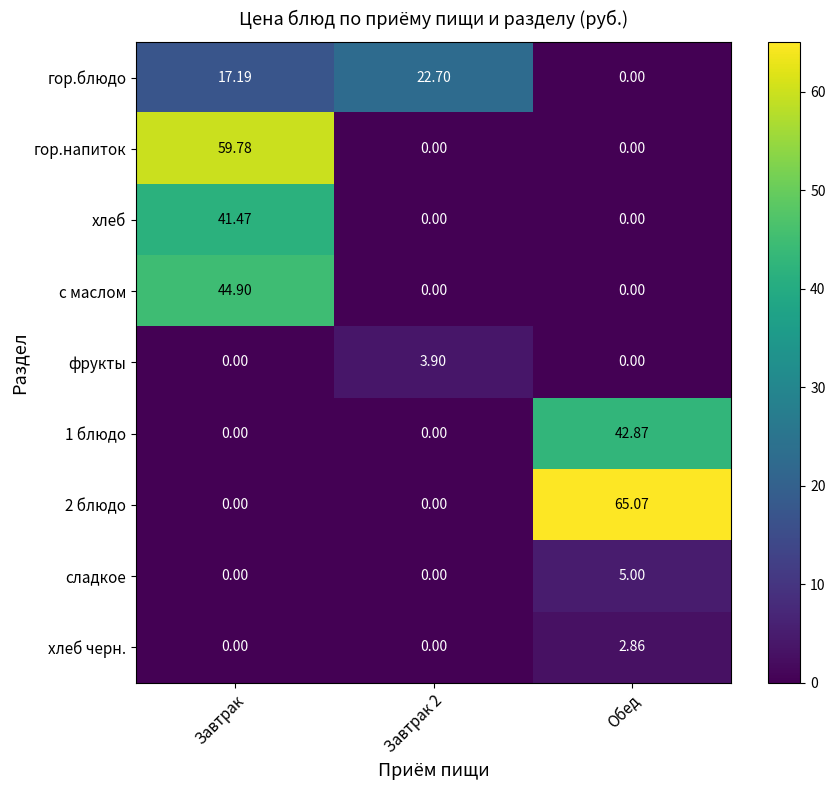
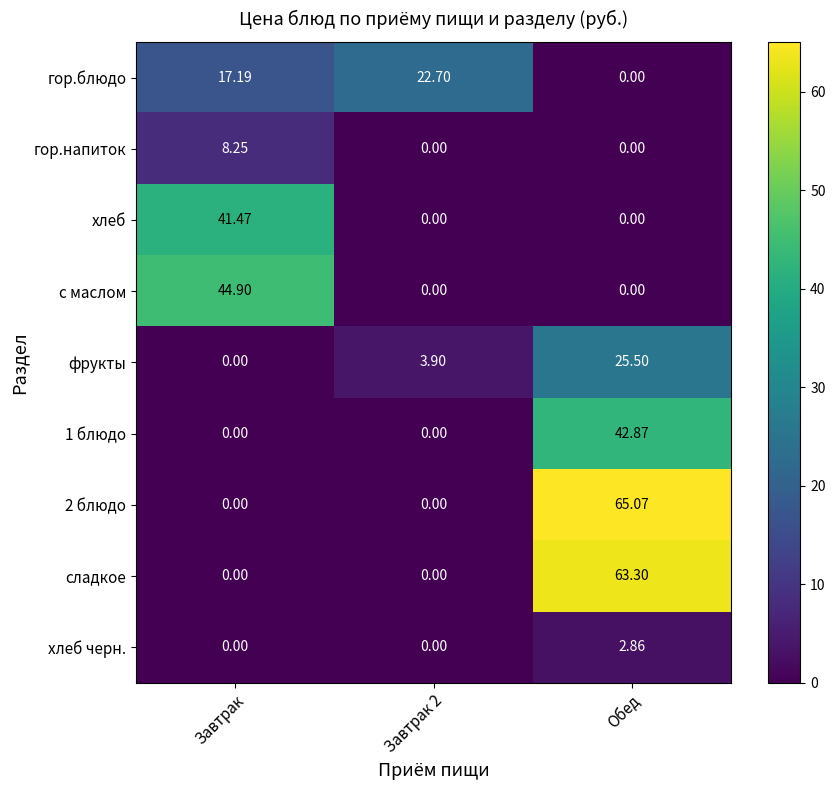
гор.напиток, Завтрак: 59.78 -> 8.25
фрукты, Обед: 0.00 -> 25.50
сладкое, Обед: 5.00 -> 63.30
